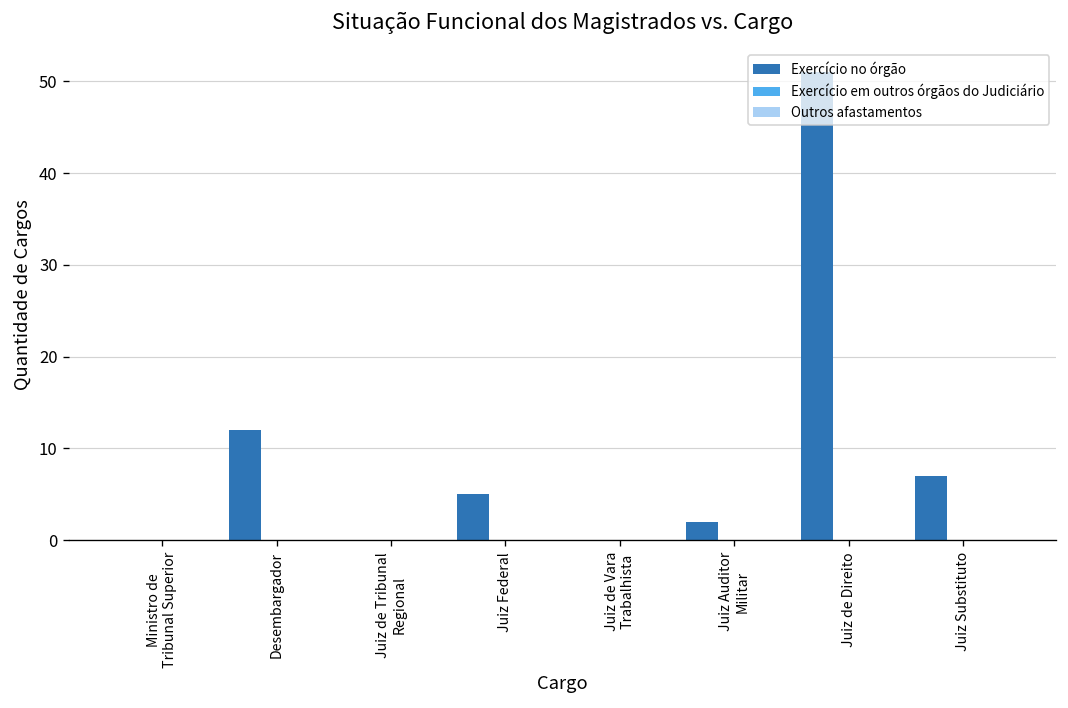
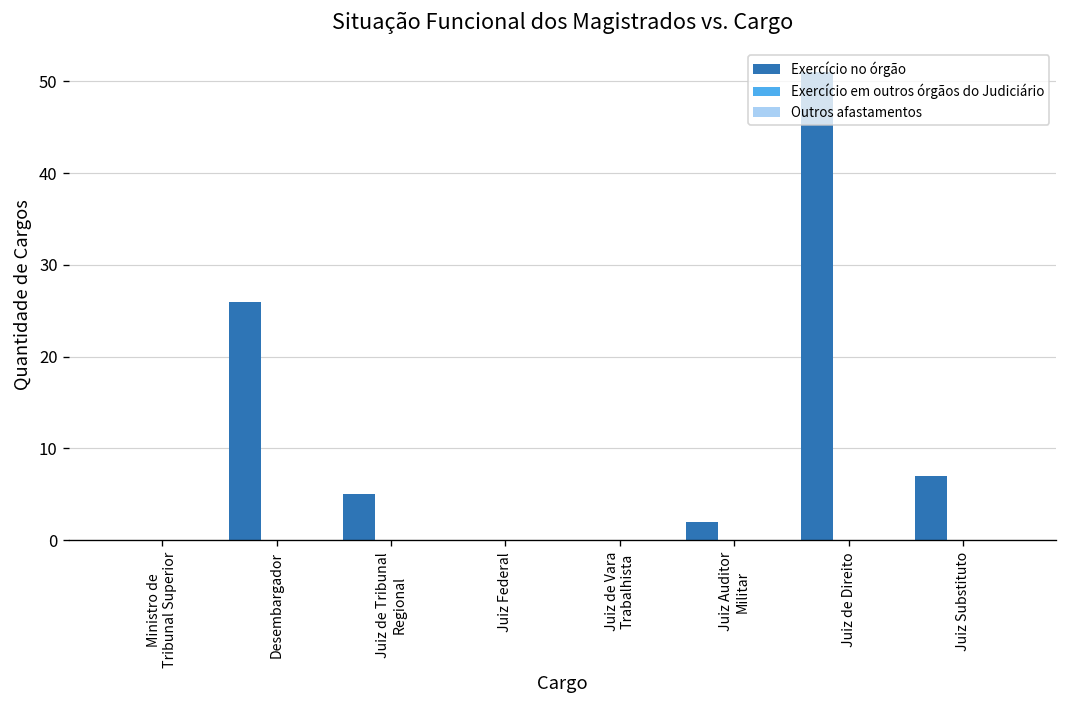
Exercício no órgão, Desembargador: 12 -> 26
Exercício no órgão, Juiz de Tribunal Regional: 0 -> 5
Exercício no órgão, Juiz Federal: 5 -> 0
